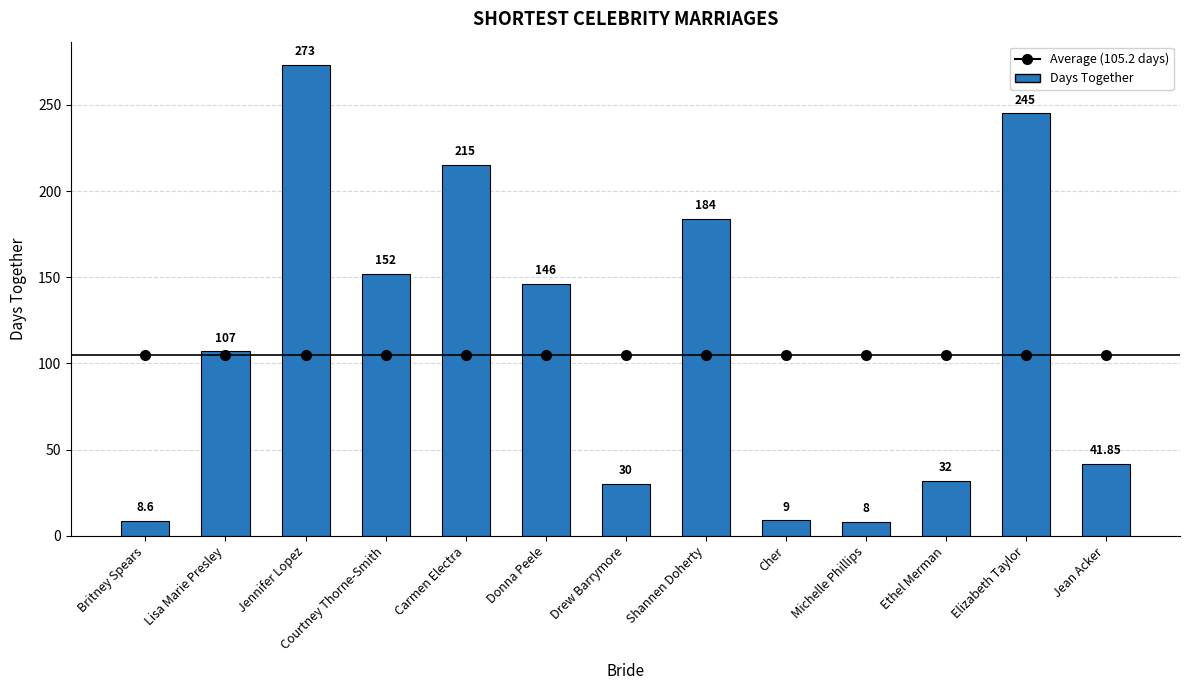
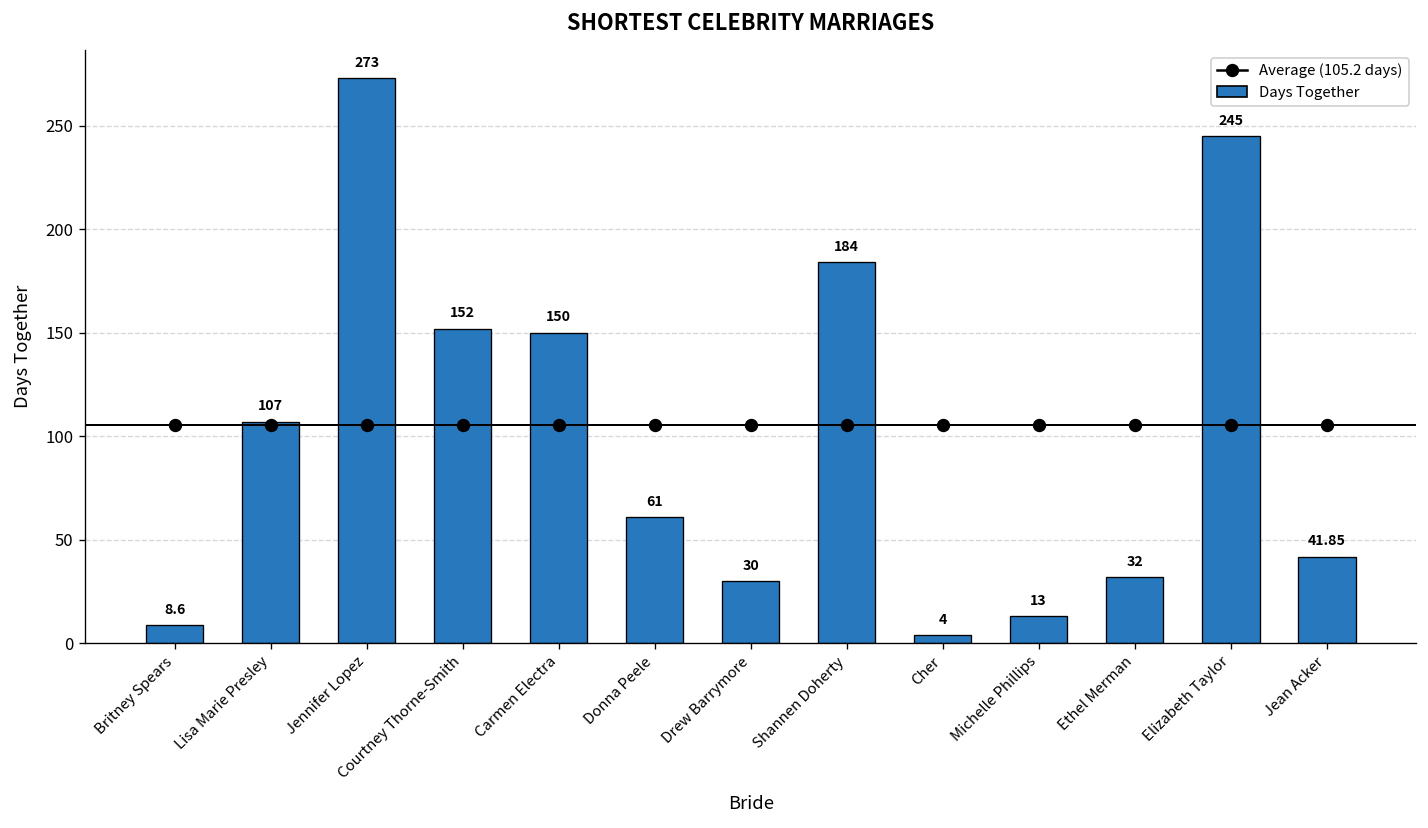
Days Together, Carmen Electra: 215 -> 150
Days Together, Donna Peele: 146 -> 61
Days Together, Cher: 9 -> 4
Days Together, Michelle Phillips: 8 -> 13
